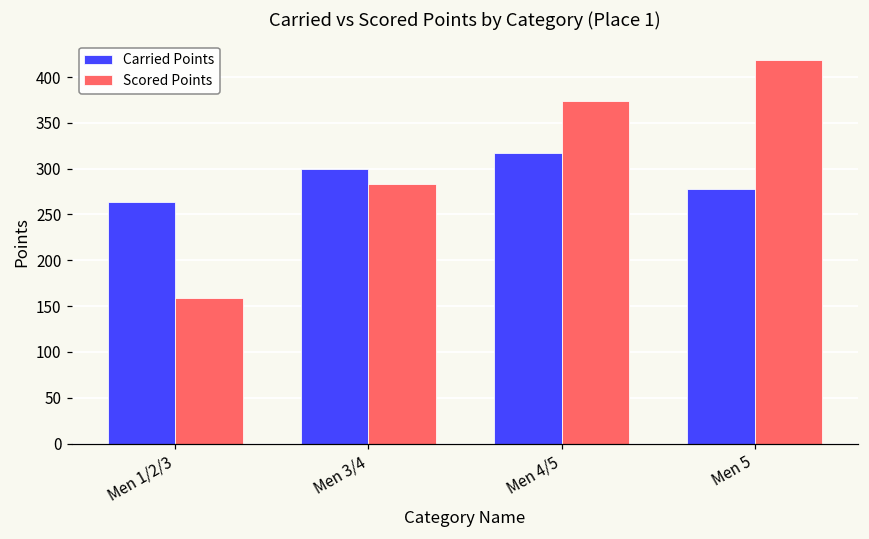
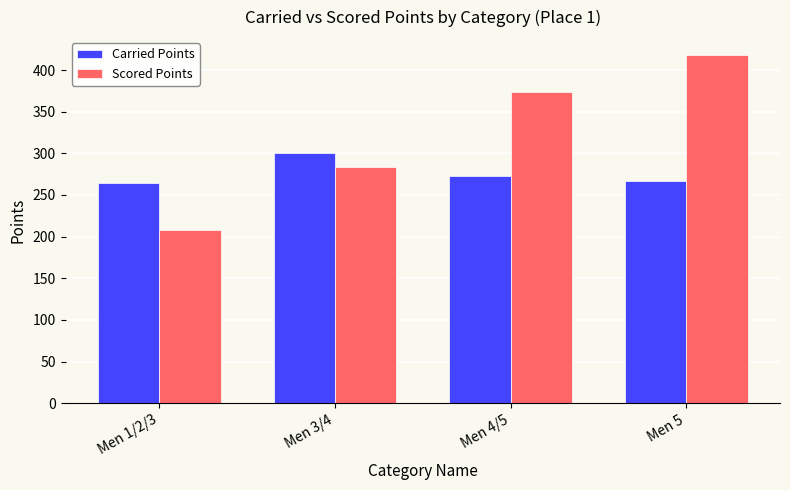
Scored Points, Men 1/2/3: 160 -> 210
Carried Points, Men 4/5: 320 -> 270
Carried Points, Men 5: 280 -> 270
